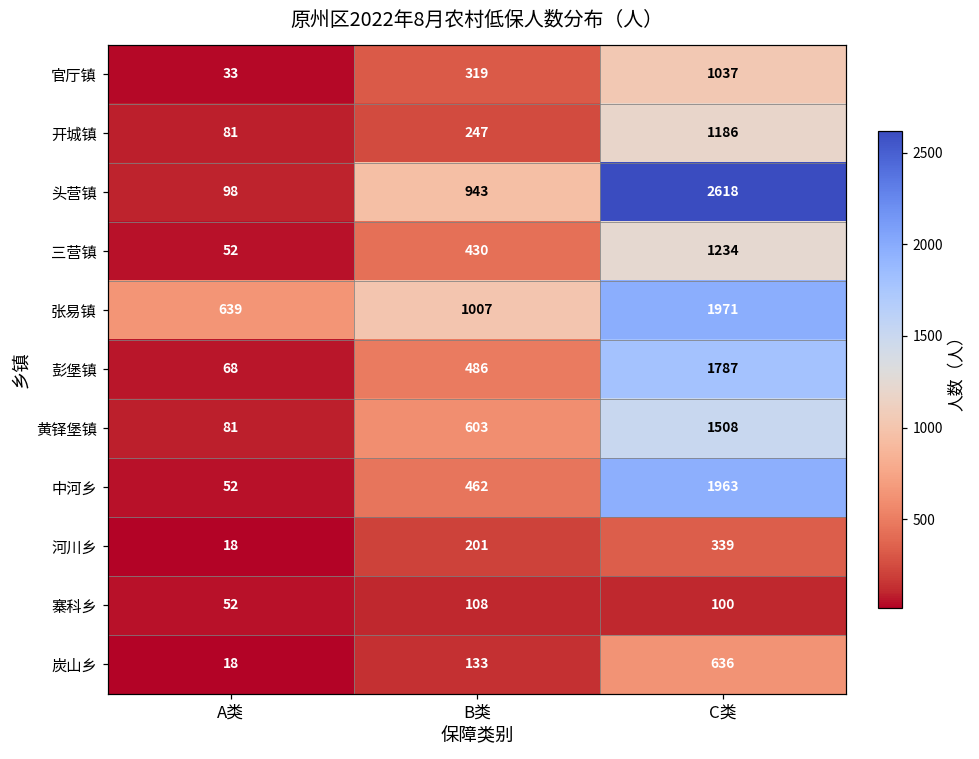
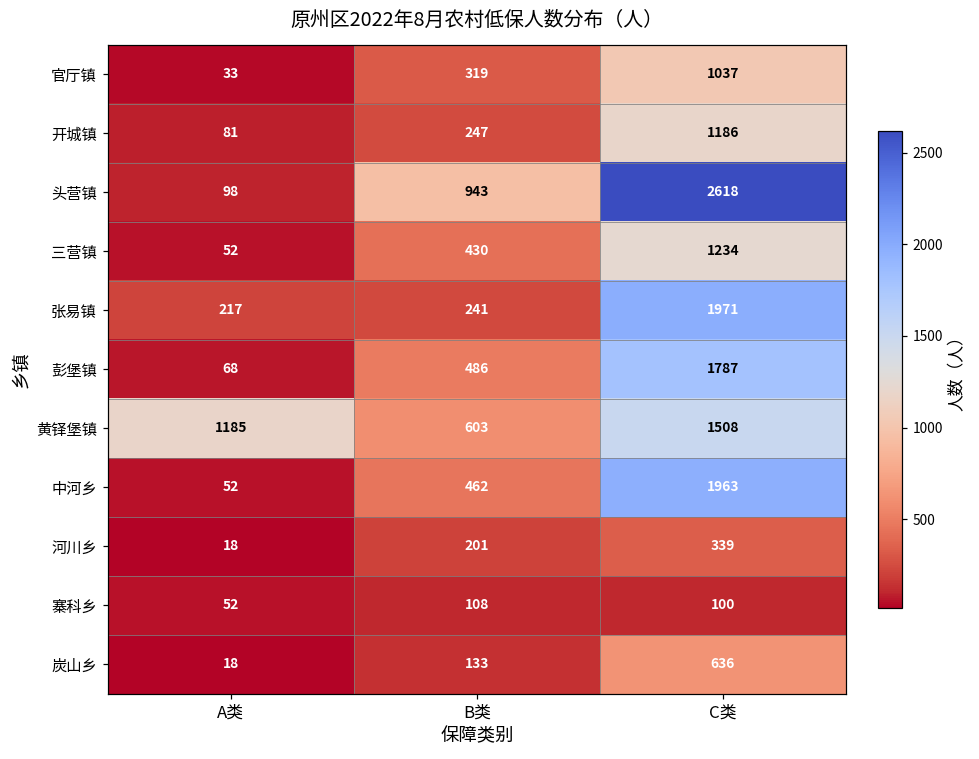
张易镇, A类: 639 -> 217
张易镇, B类: 1007 -> 241
黄铎堡镇, A类: 81 -> 1185
